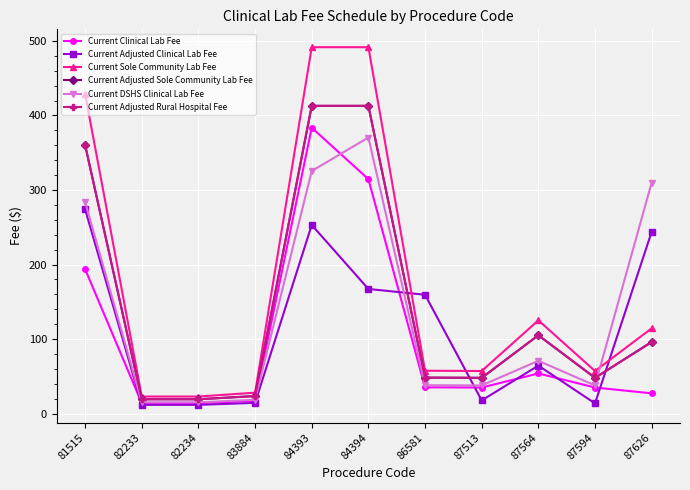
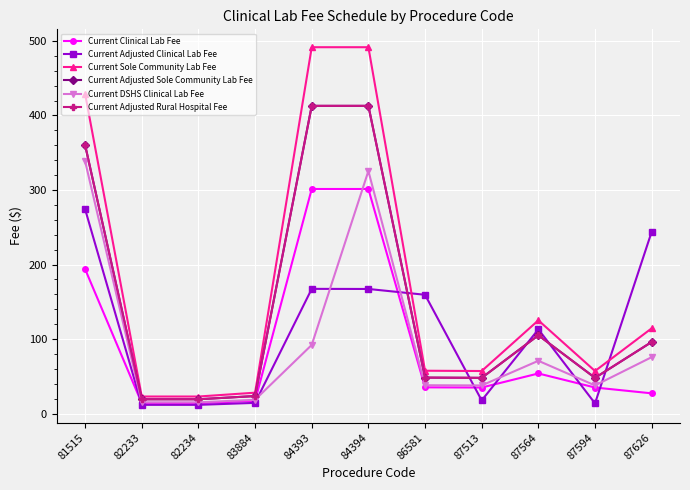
Current DSHS Clinical Lab Fee, 81515: 280 -> 340
Current Clinical Lab Fee, 84393: 380 -> 300
Current Adjusted Clinical Lab Fee, 84393: 250 -> 170
Current DSHS Clinical Lab Fee, 84393: 330 -> 90
Current Clinical Lab Fee, 84394: 310 -> 300
Current DSHS Clinical Lab Fee, 84394: 370 -> 330
Current Adjusted Clinical Lab Fee, 87564: 60 -> 110
Current DSHS Clinical Lab Fee, 87626: 310 -> 80
